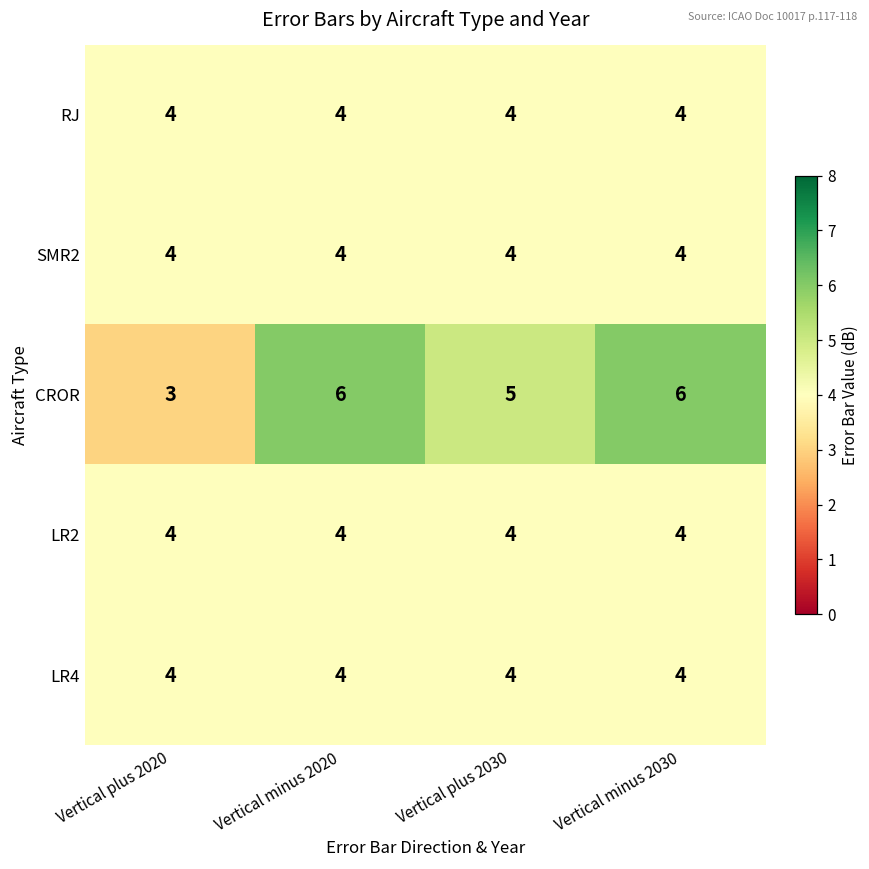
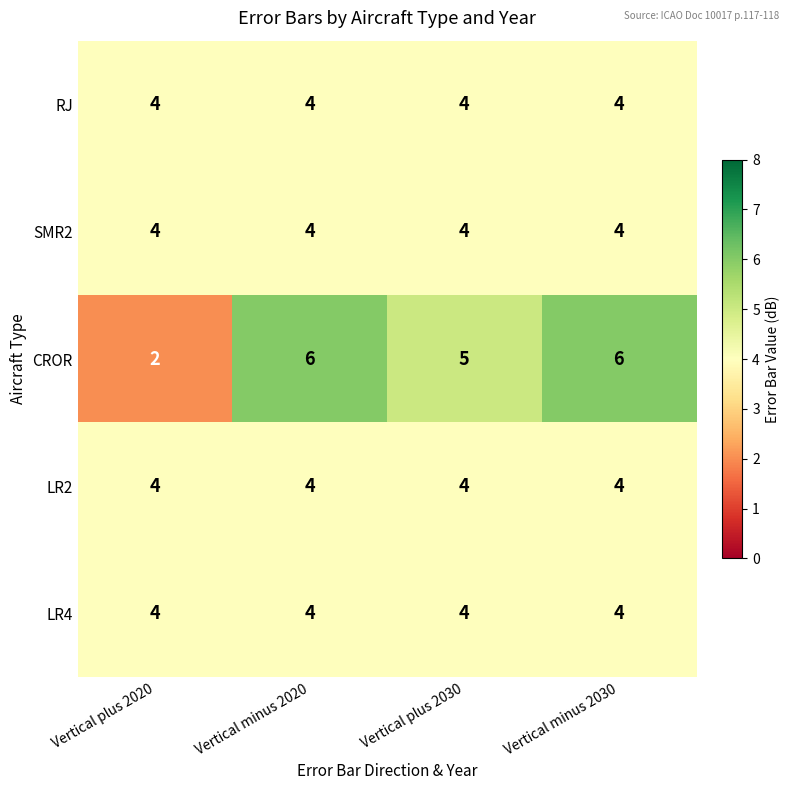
CROR, Vertical plus 2020: 3 -> 2
